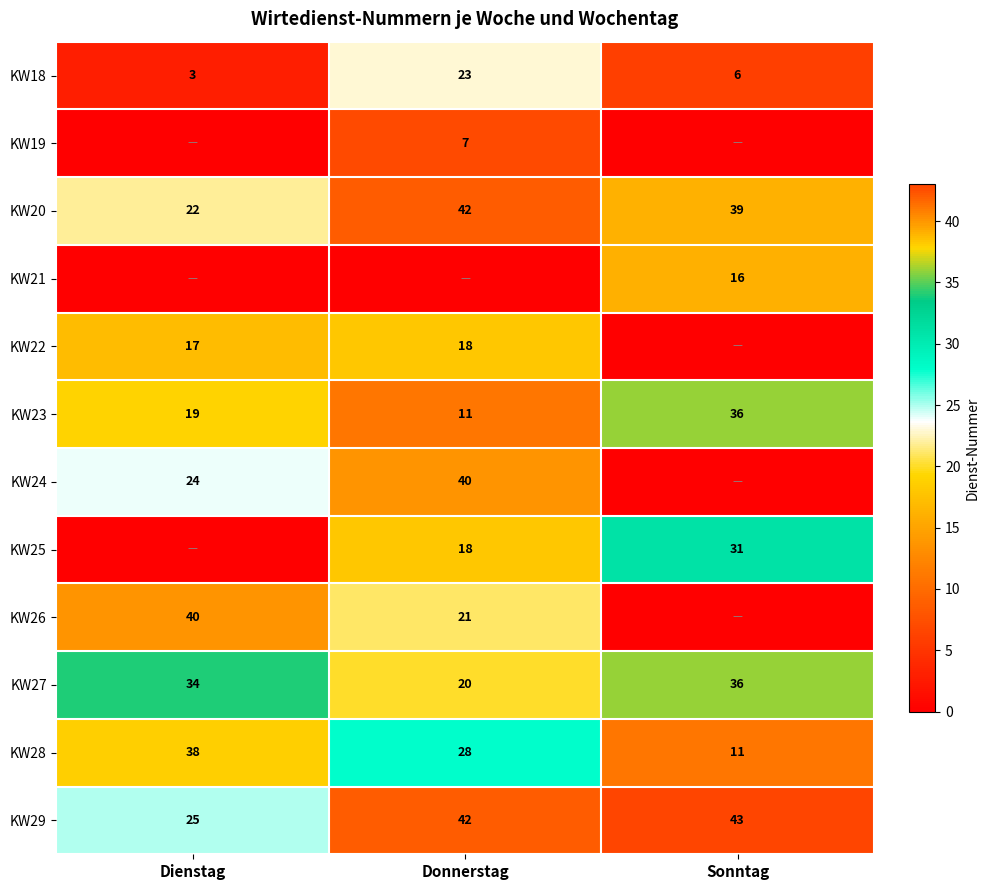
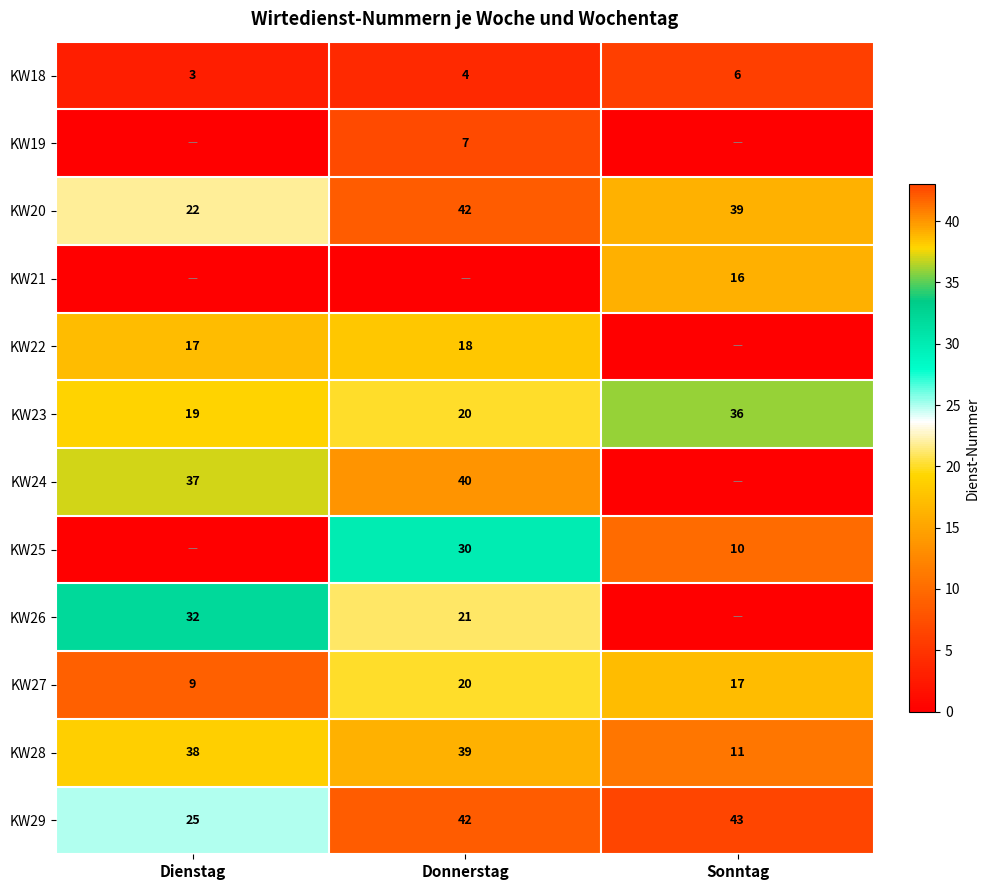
KW18, Donnerstag: 23 -> 4
KW23, Donnerstag: 11 -> 20
KW24, Dienstag: 24 -> 37
KW25, Donnerstag: 18 -> 30
KW25, Sonntag: 31 -> 10
KW26, Dienstag: 40 -> 32
KW27, Dienstag: 34 -> 9
KW27, Sonntag: 36 -> 17
KW28, Donnerstag: 28 -> 39
